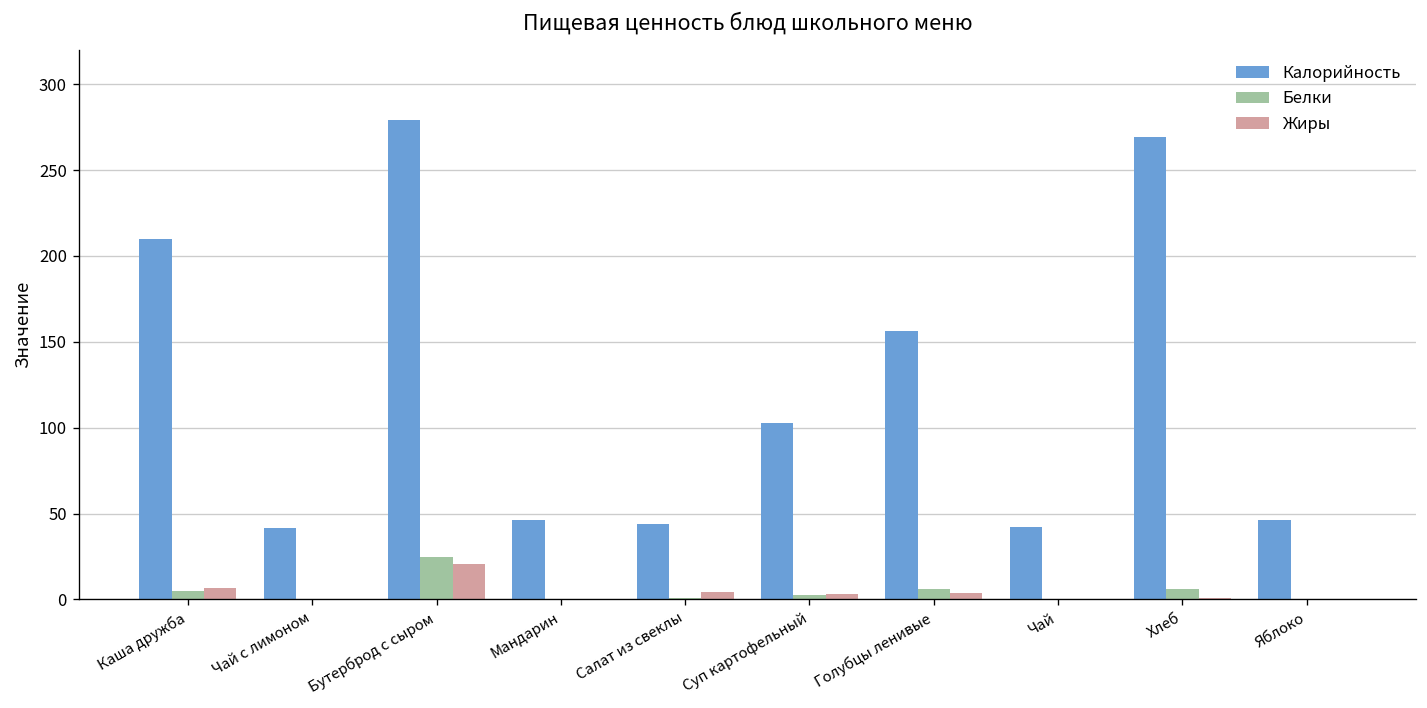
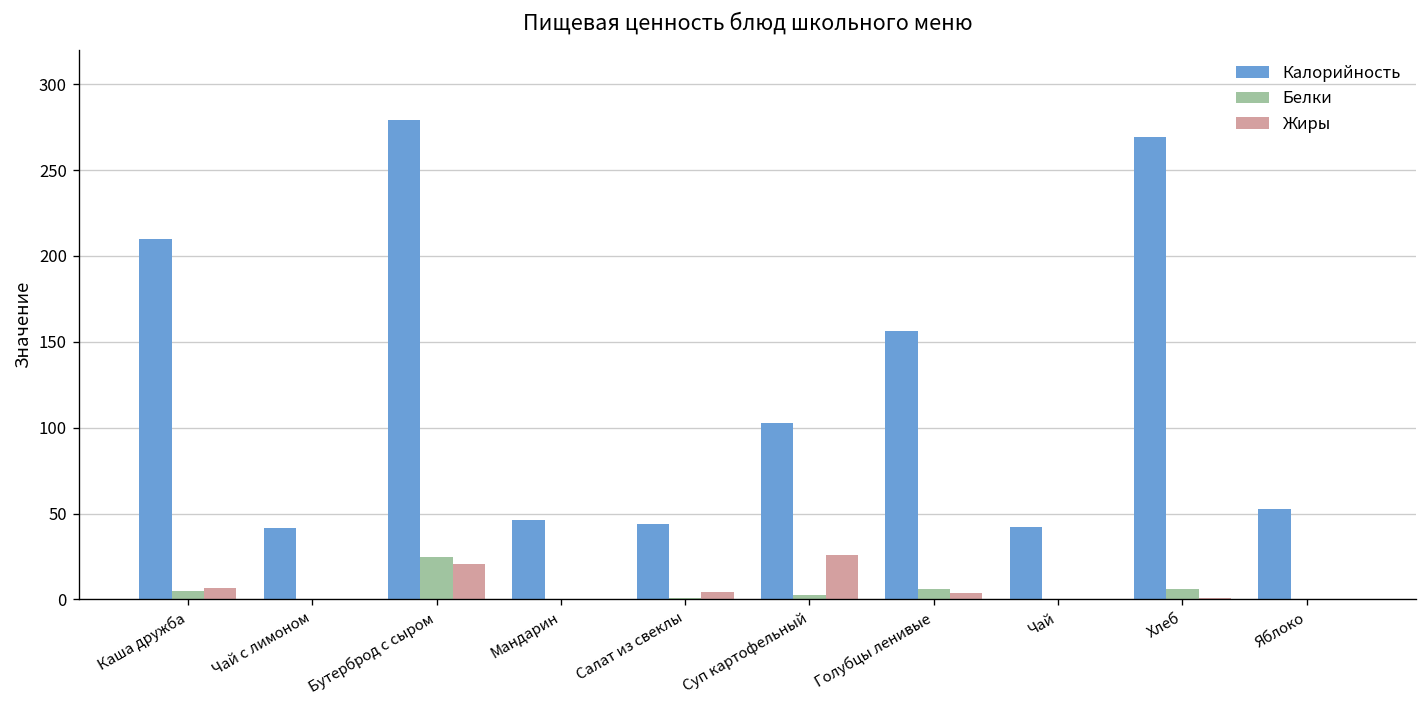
Жиры, Суп картофельный: 3 -> 26
Калорийность, Яблоко: 46 -> 53
